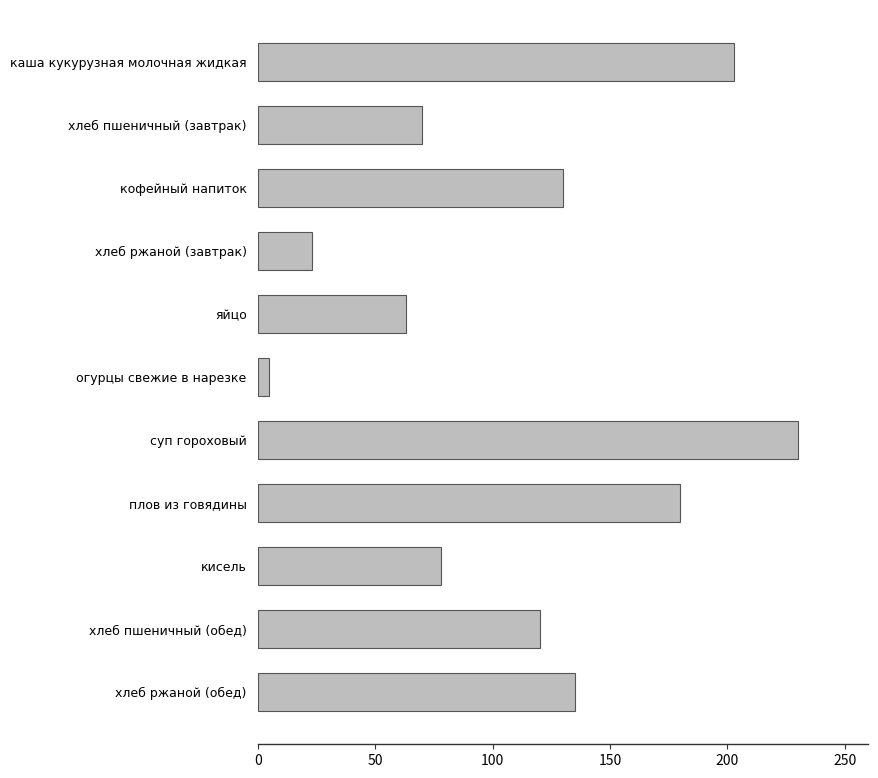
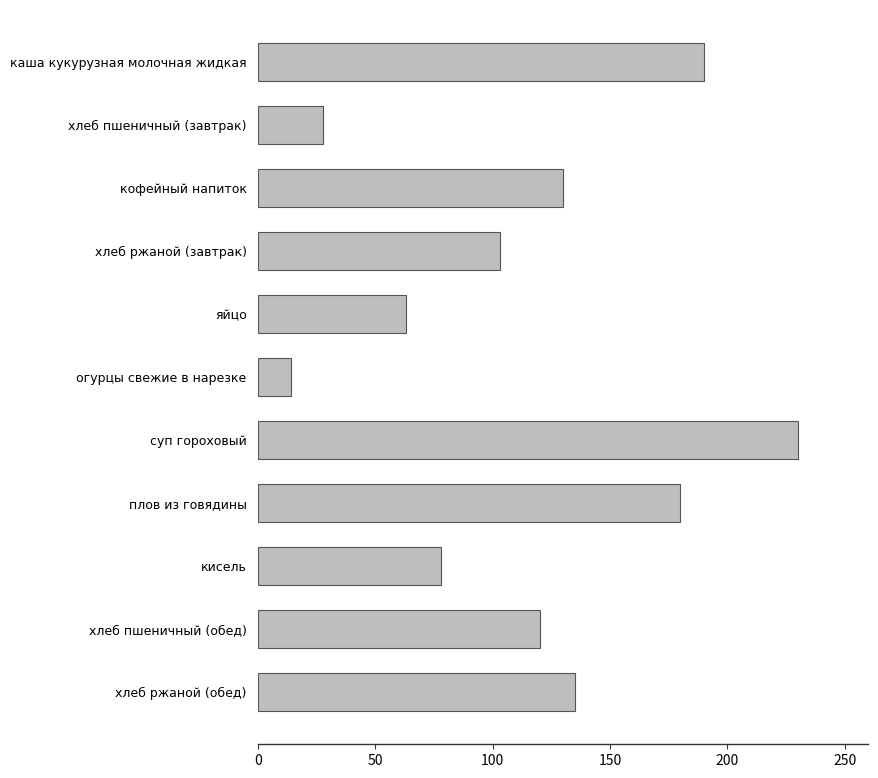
каша кукурузная молочная жидкая: 203 -> 190
хлеб пшеничный (завтрак): 70 -> 28
хлеб ржаной (завтрак): 23 -> 103
огурцы свежие в нарезке: 5 -> 14
